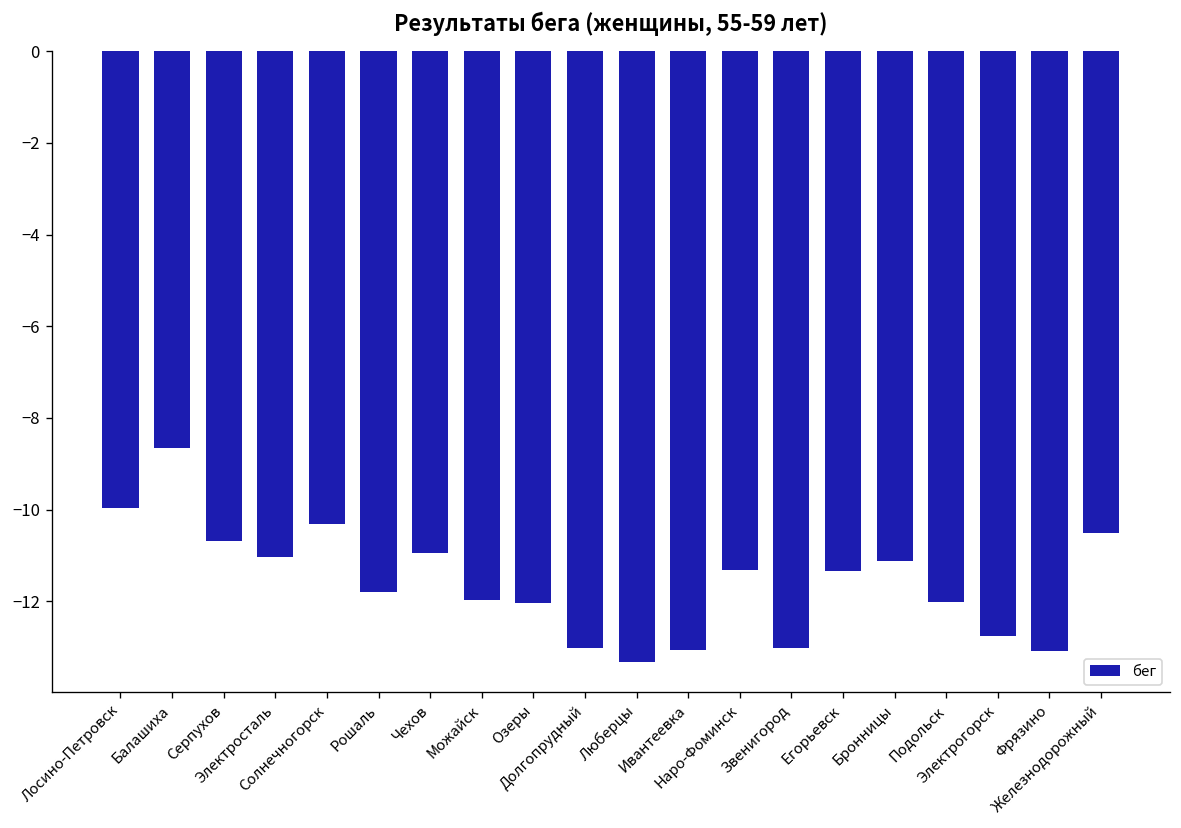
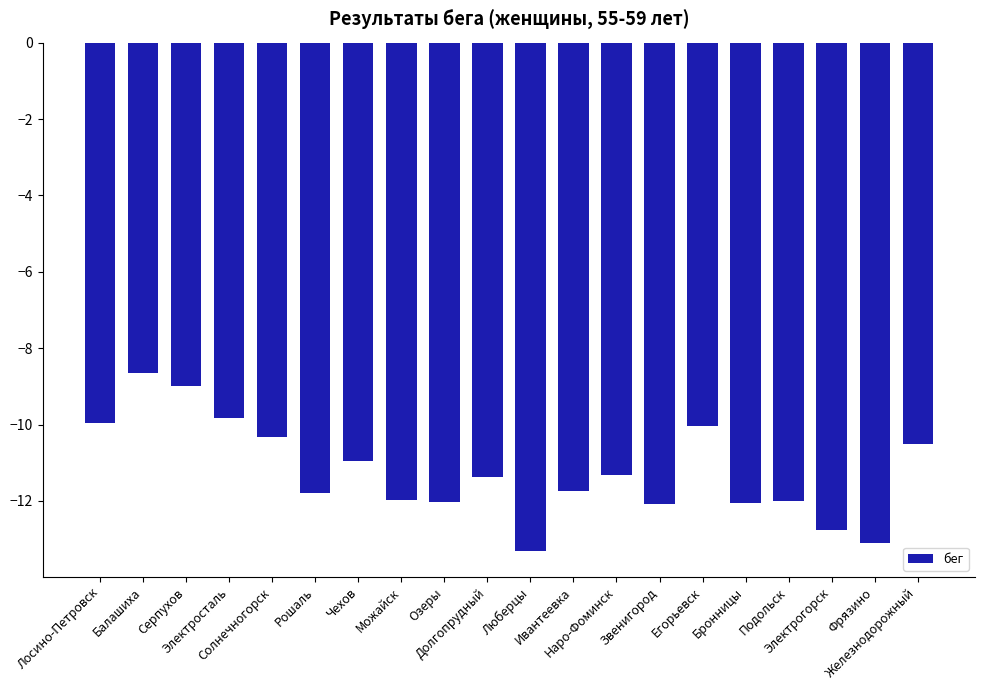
Серпухов: -10.7 -> -9.0
Электросталь: -11.0 -> -9.8
Долгопрудный: -13.0 -> -11.4
Ивантеевка: -13.1 -> -11.8
Звенигород: -13.0 -> -12.1
Егорьевск: -11.4 -> -10.0
Бронницы: -11.1 -> -12.1
